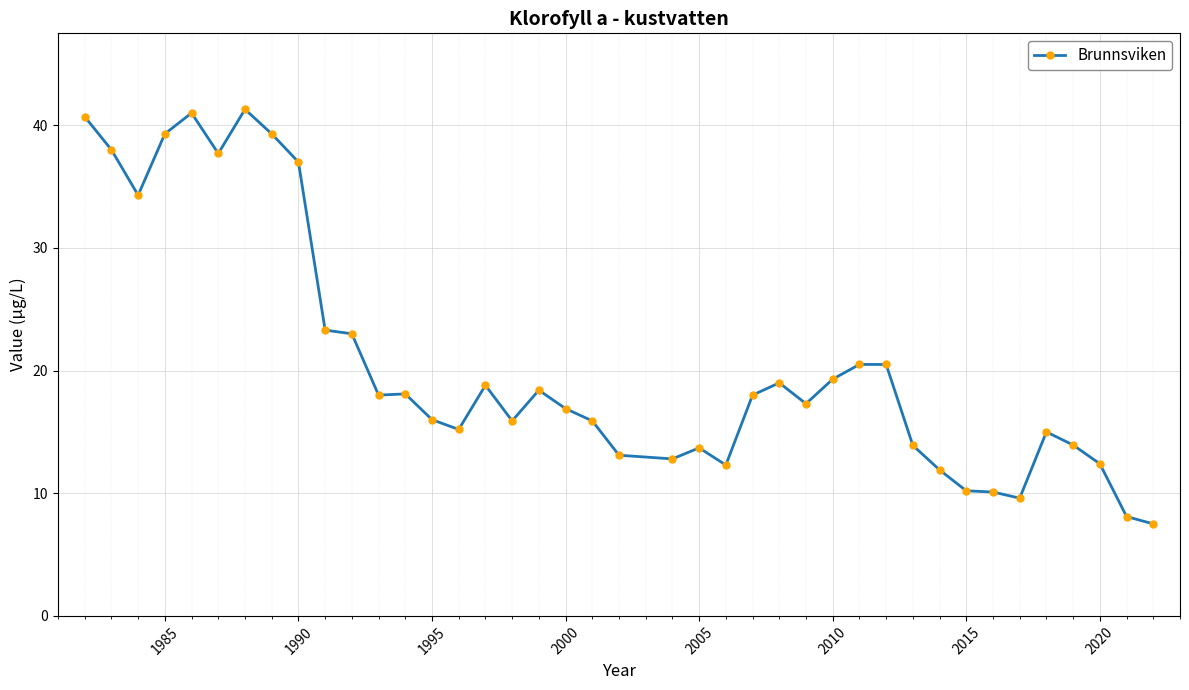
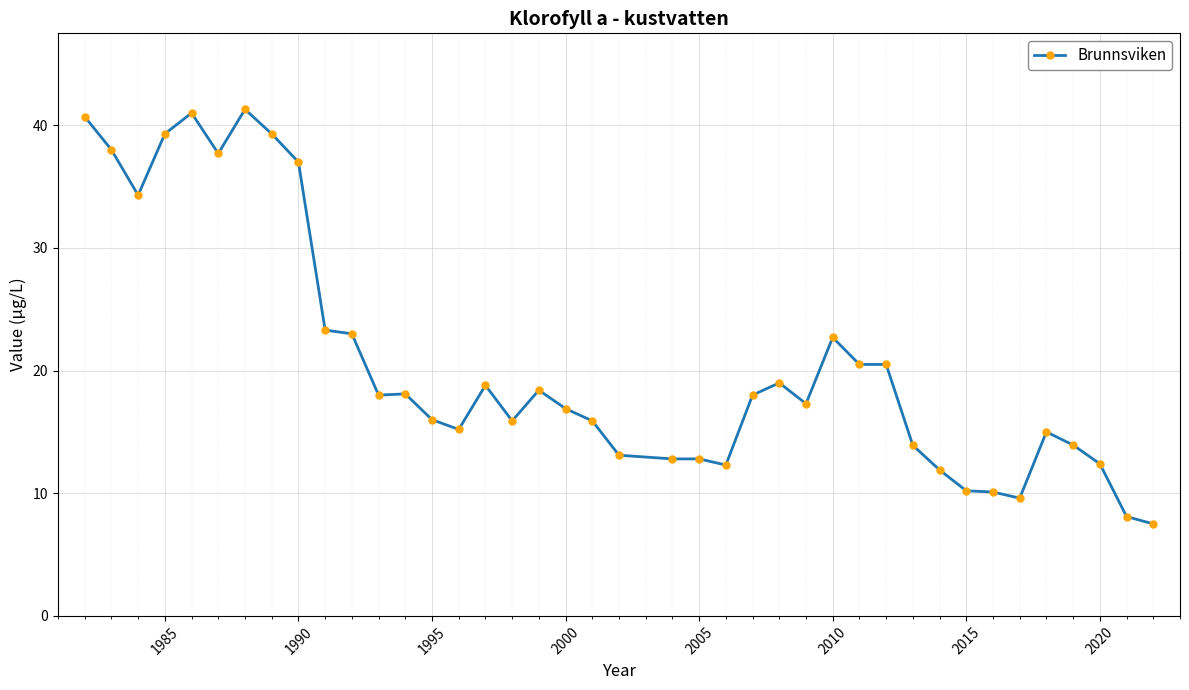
2005: 13.7 -> 12.8
2010: 19.3 -> 22.7
